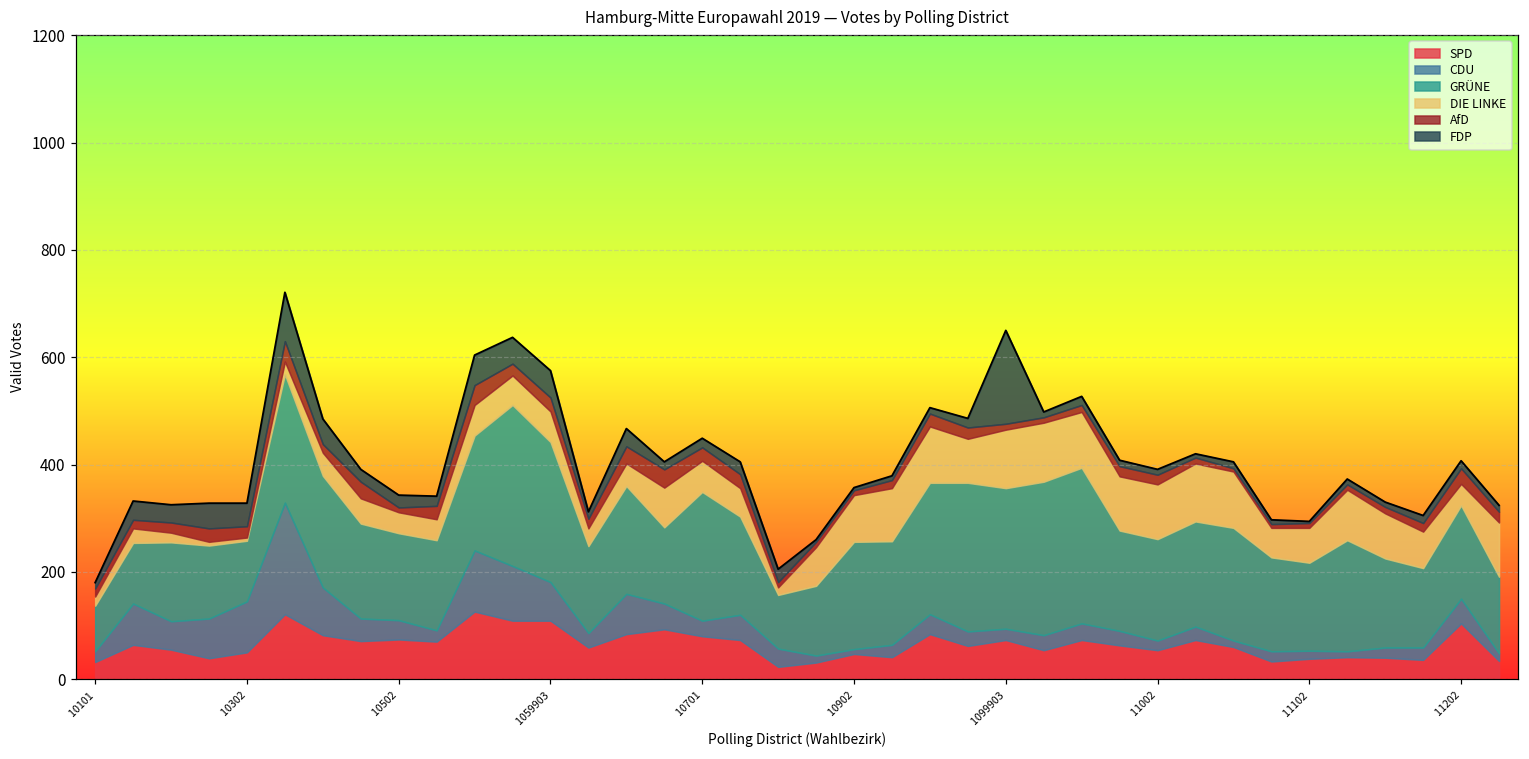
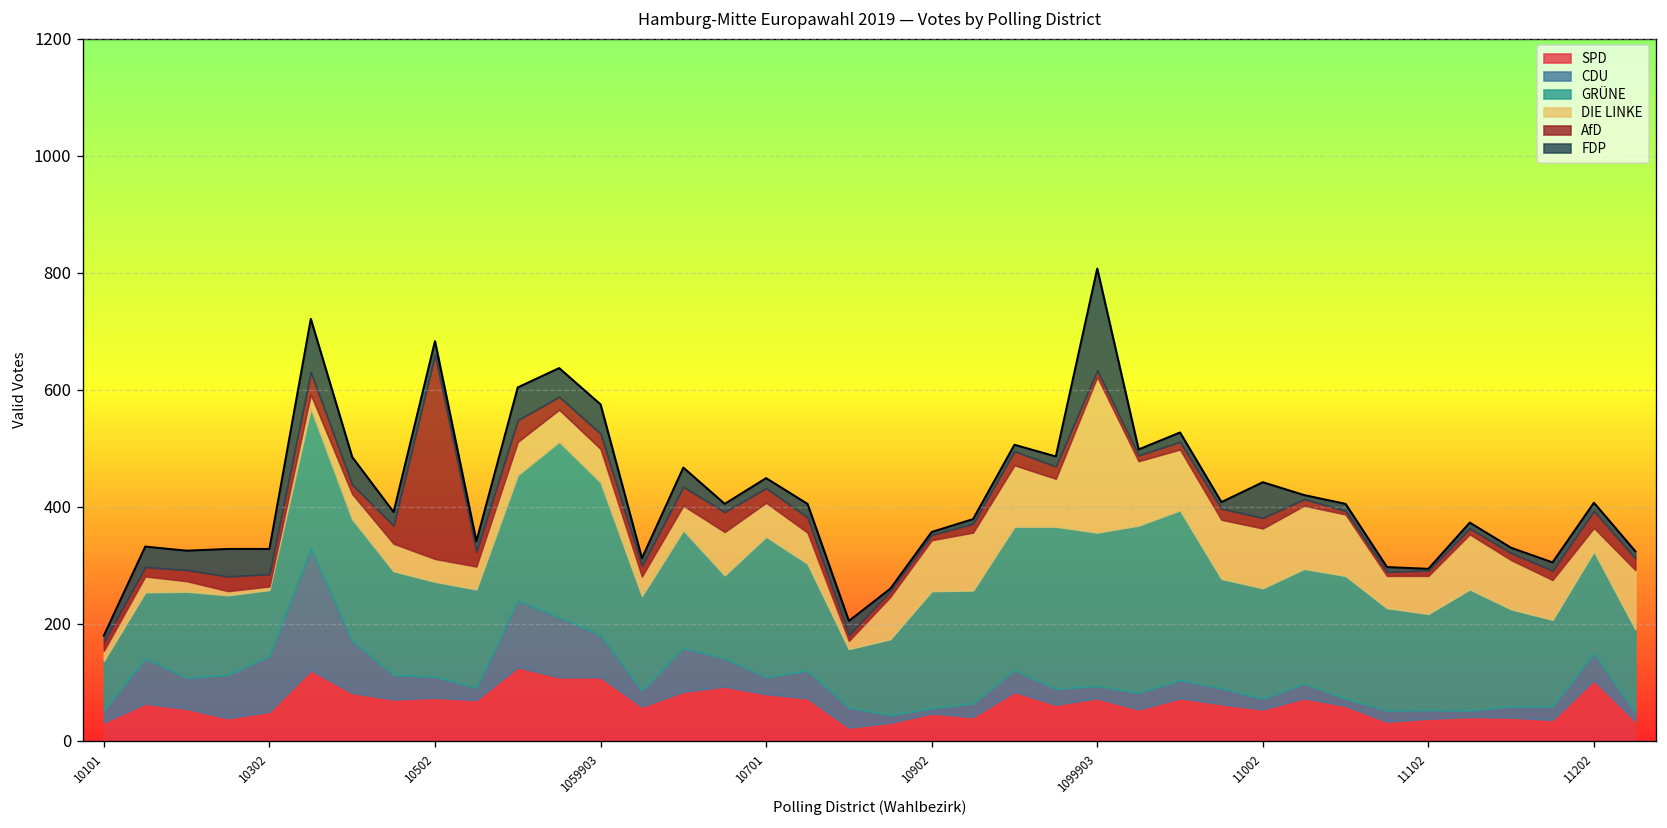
AfD, 10502: 10 -> 350
DIE LINKE, 1099903: 110 -> 270
FDP, 11002: 10 -> 60
